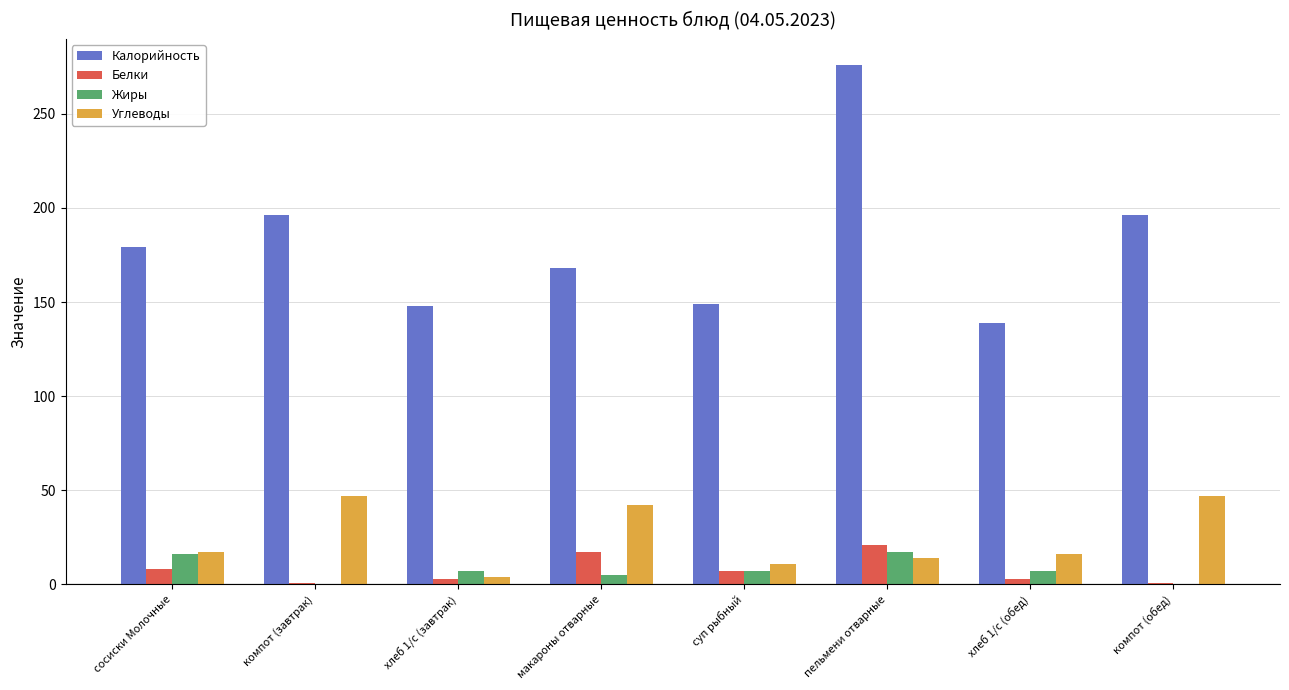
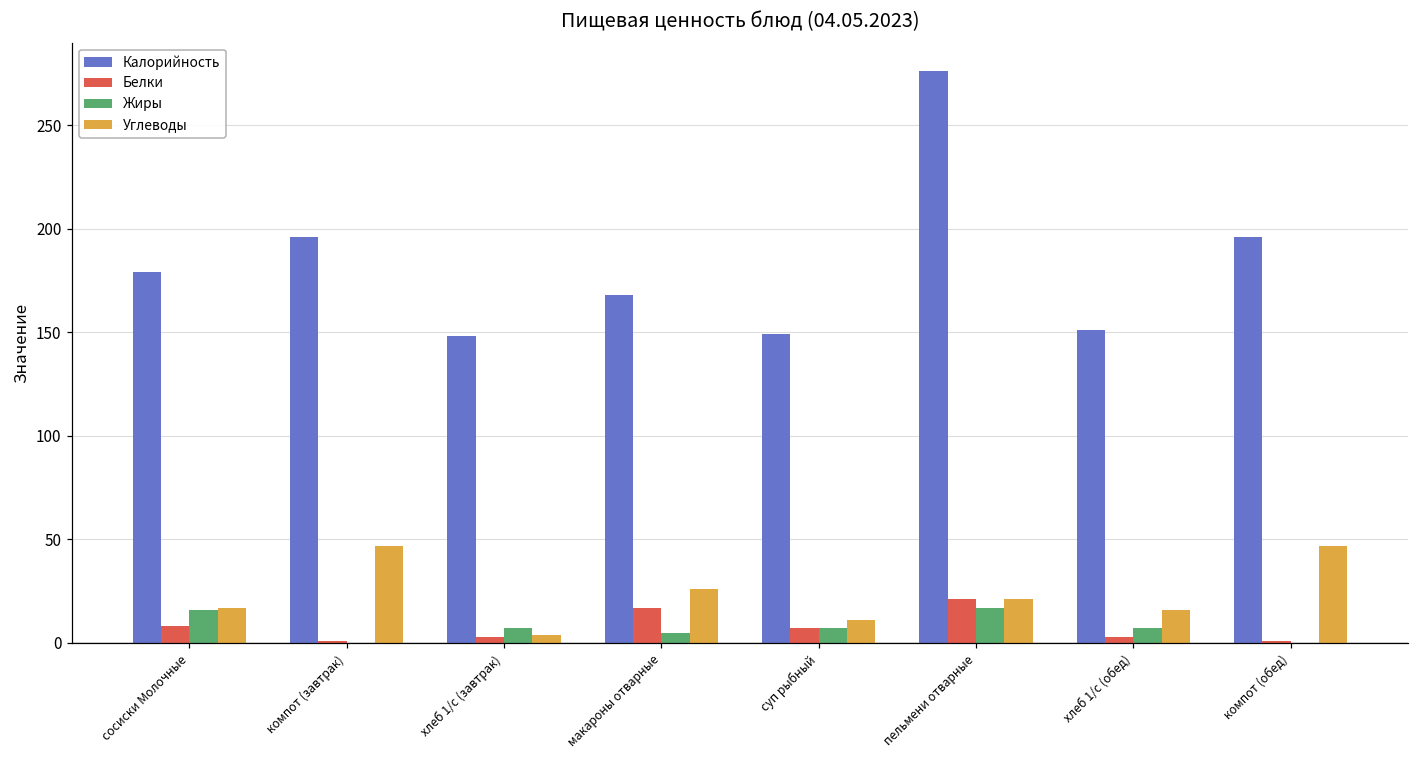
Углеводы, макароны отварные: 42 -> 26
Углеводы, пельмени отварные: 14 -> 21
Калорийность, хлеб 1/с (обед): 139 -> 151
